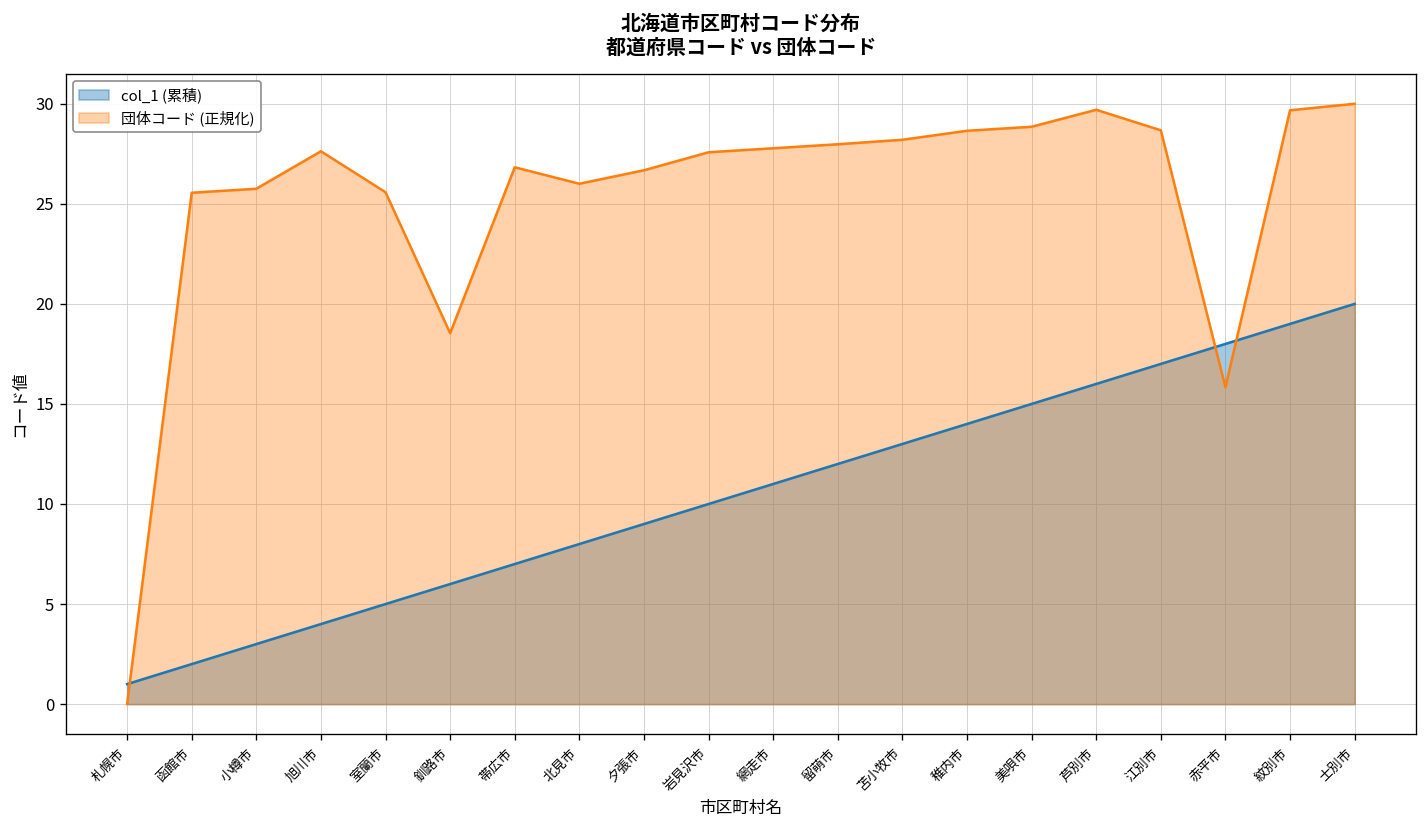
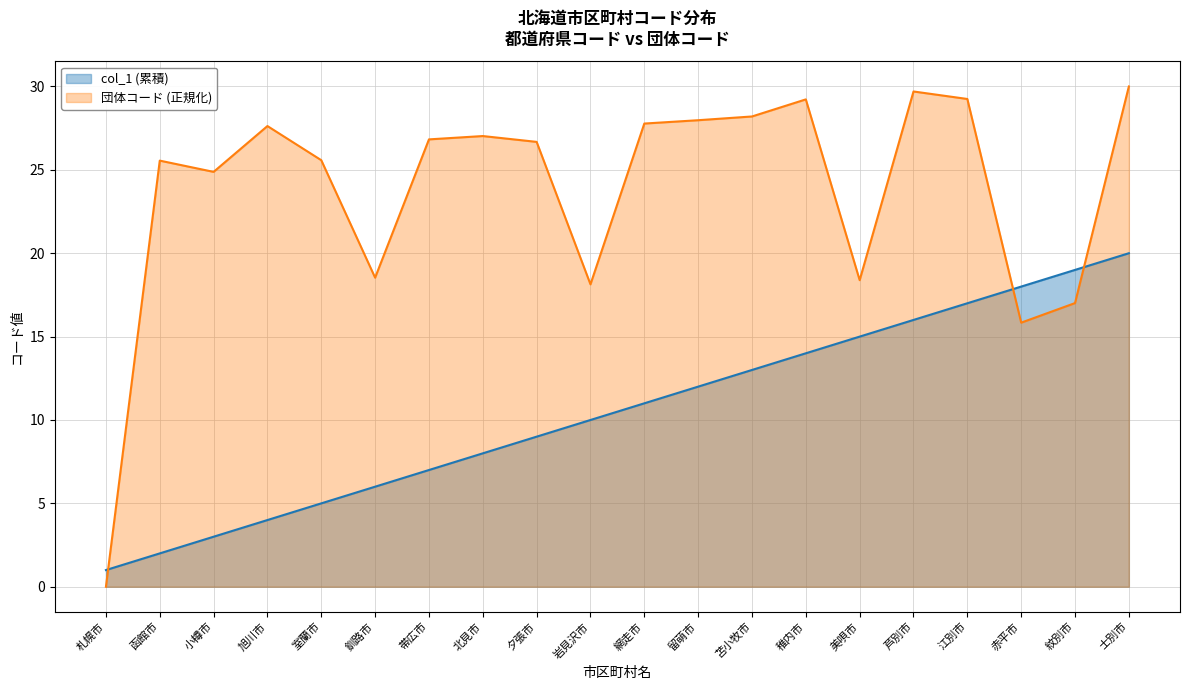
団体コード (正規化), 小樽市: 25.8 -> 24.9
団体コード (正規化), 北見市: 26.0 -> 27.0
団体コード (正規化), 岩見沢市: 27.6 -> 18.1
団体コード (正規化), 稚内市: 28.7 -> 29.2
団体コード (正規化), 美唄市: 28.9 -> 18.4
団体コード (正規化), 江別市: 28.7 -> 29.3
団体コード (正規化), 紋別市: 29.7 -> 17.0
